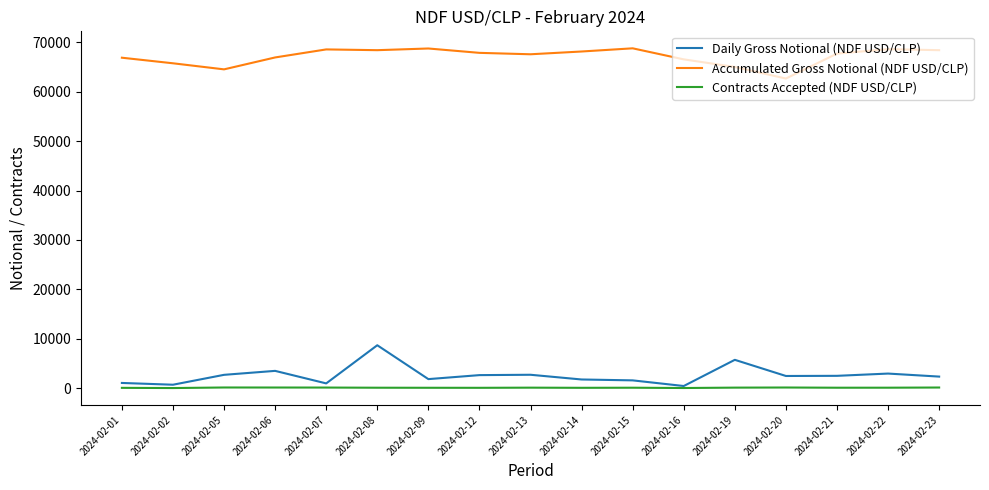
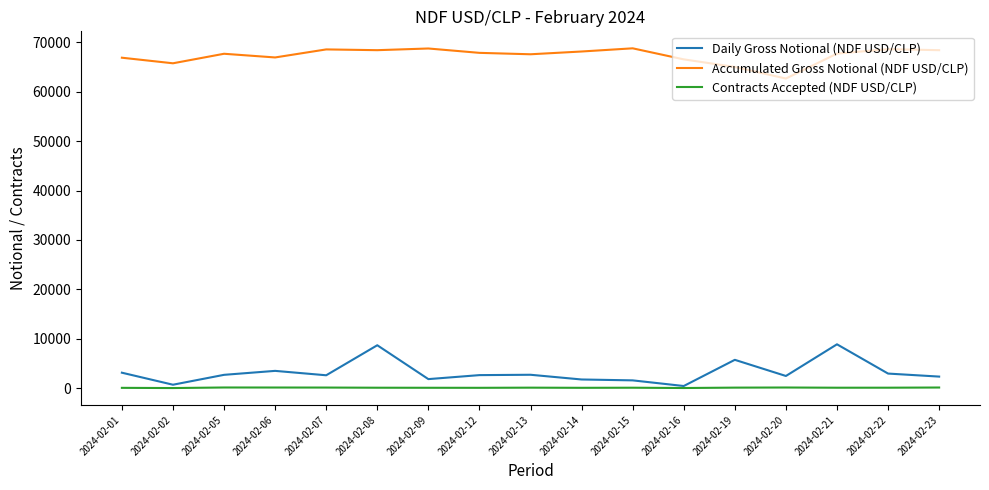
Daily Gross Notional (NDF USD/CLP), 2024-02-01: 1000 -> 3000
Accumulated Gross Notional (NDF USD/CLP), 2024-02-05: 65000 -> 68000
Daily Gross Notional (NDF USD/CLP), 2024-02-07: 1000 -> 3000
Daily Gross Notional (NDF USD/CLP), 2024-02-21: 3000 -> 9000
